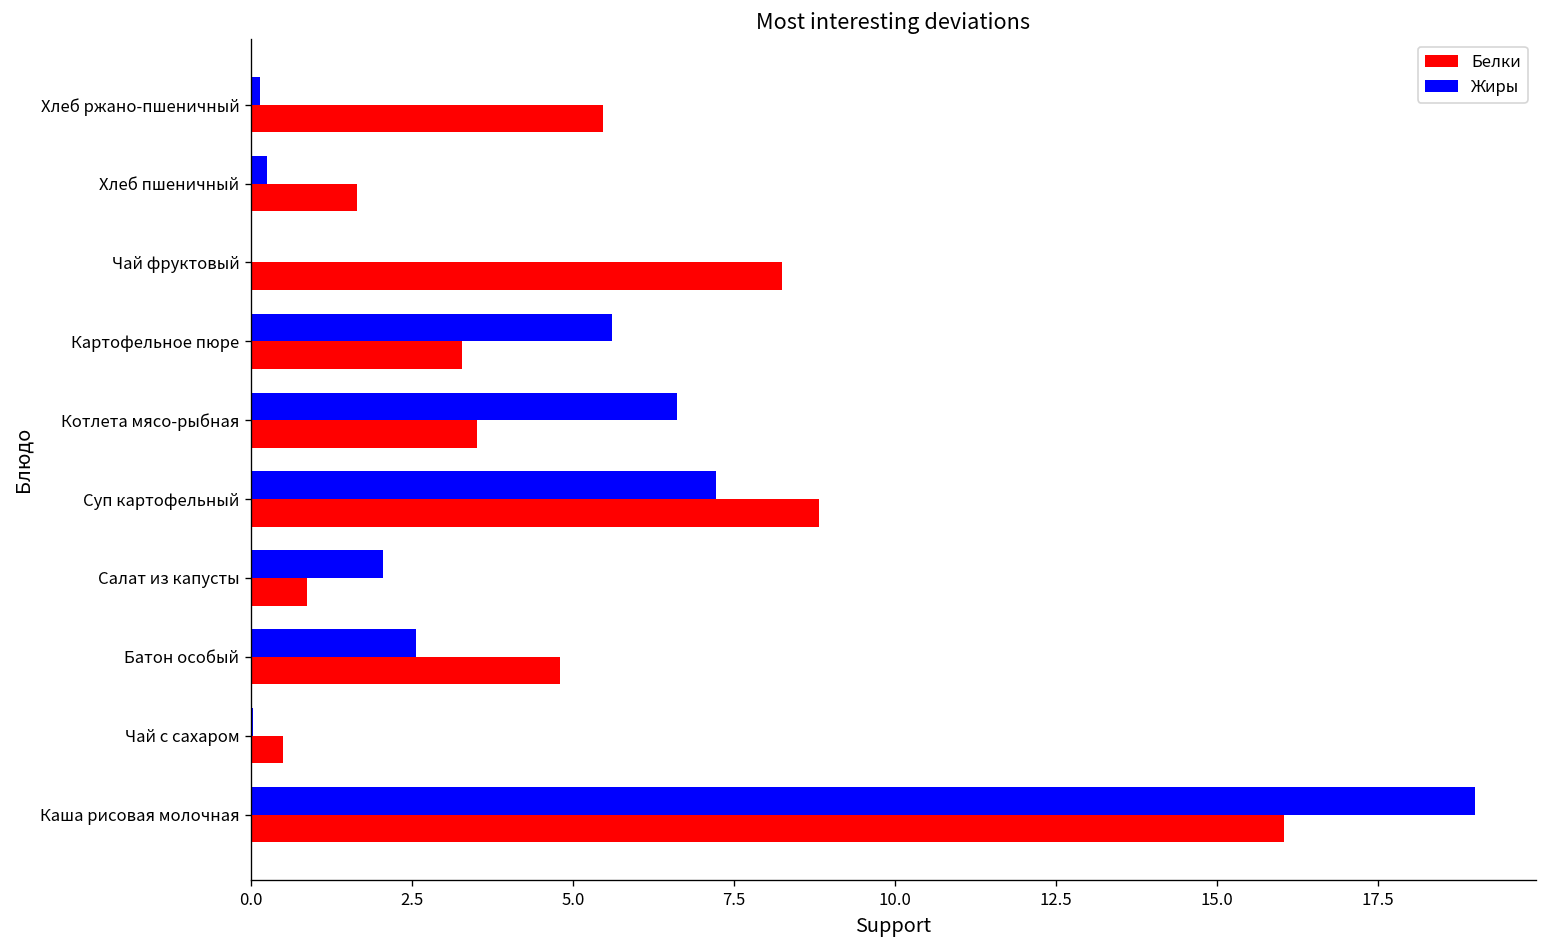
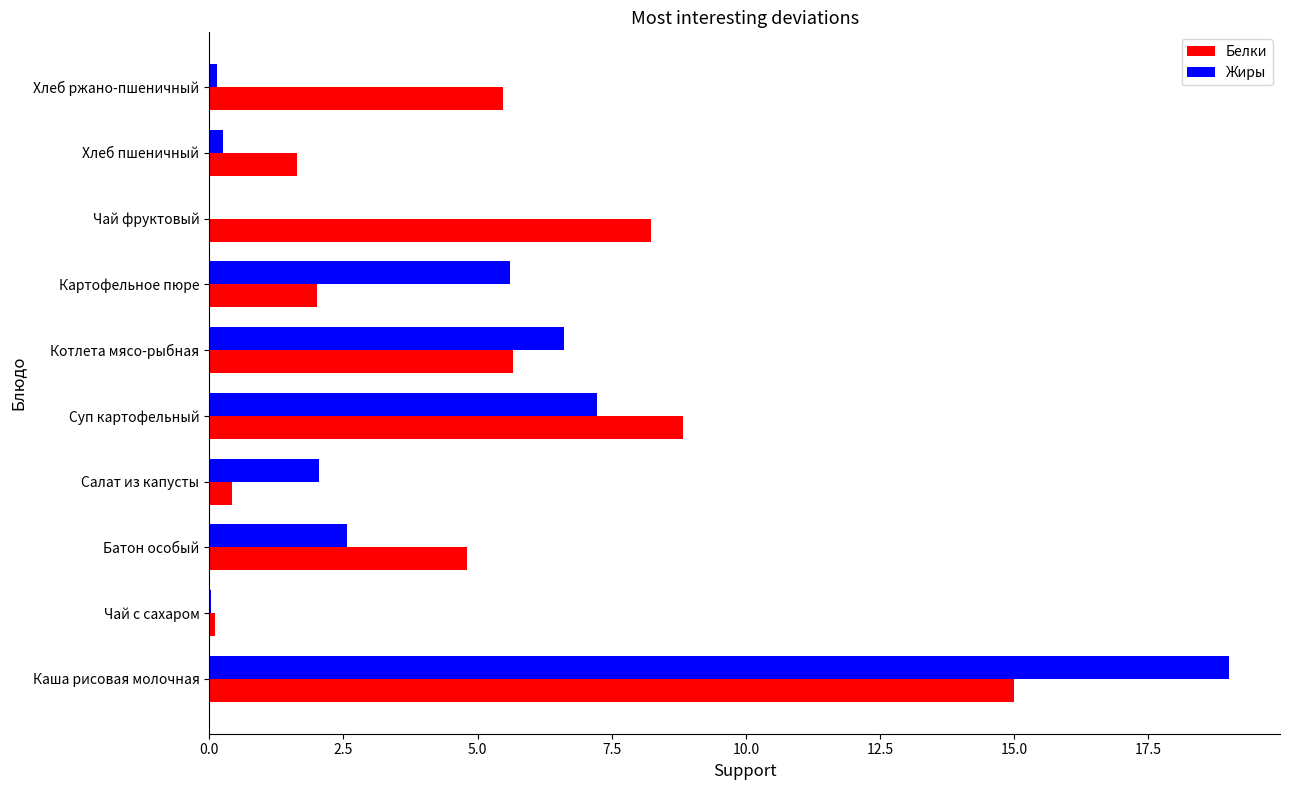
Белки, Картофельное пюре: 3.3 -> 2.0
Белки, Котлета мясо-рыбная: 3.5 -> 5.7
Белки, Салат из капусты: 0.9 -> 0.4
Белки, Чай с сахаром: 0.5 -> 0.1
Белки, Каша рисовая молочная: 16.0 -> 15.0
